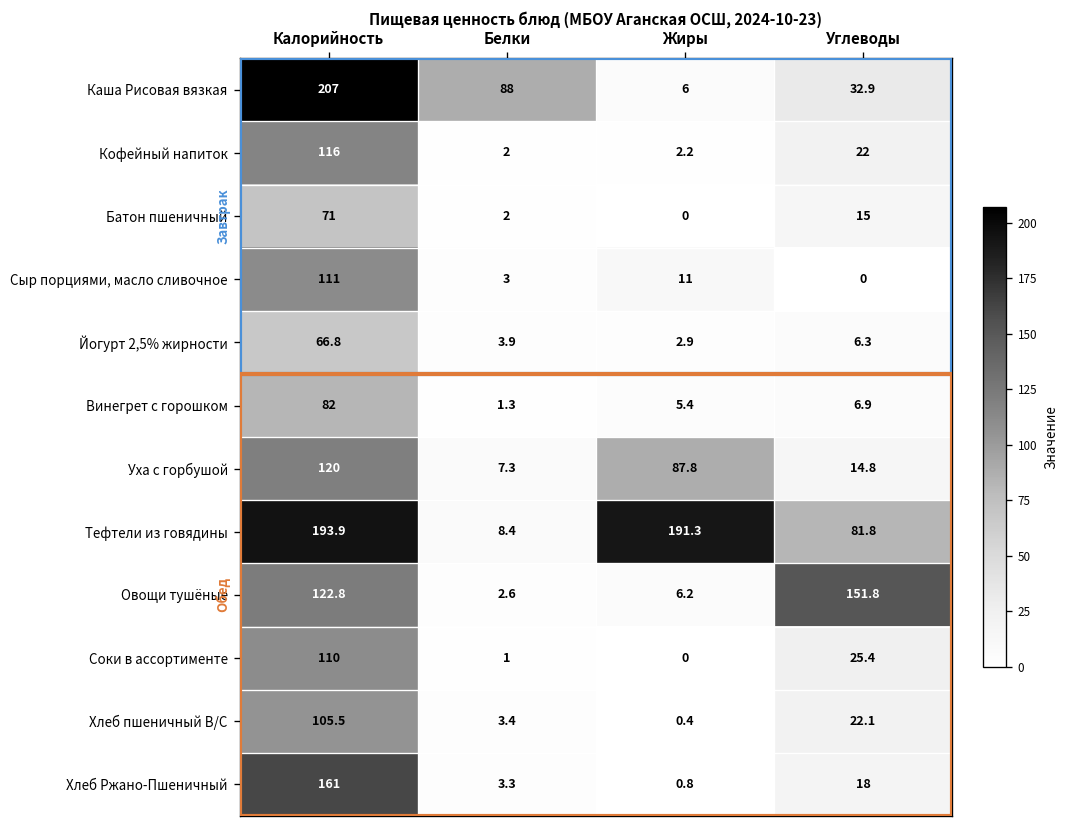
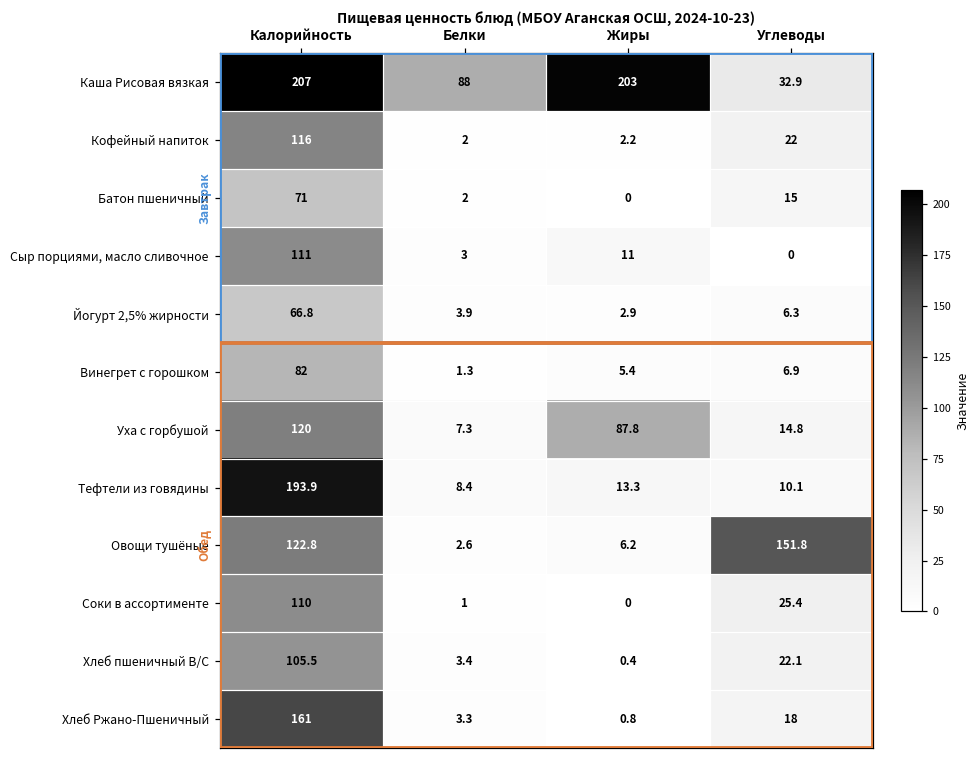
Каша Рисовая вязкая, Жиры: 6 -> 203
Тефтели из говядины, Жиры: 191.3 -> 13.3
Тефтели из говядины, Углеводы: 81.8 -> 10.1
